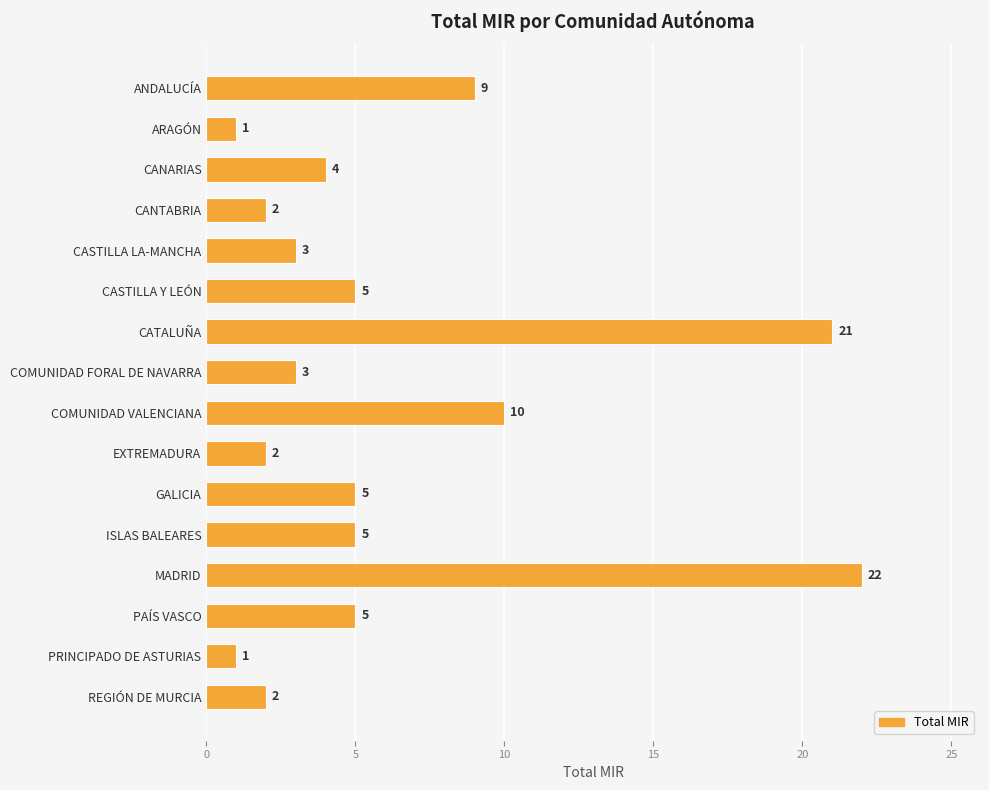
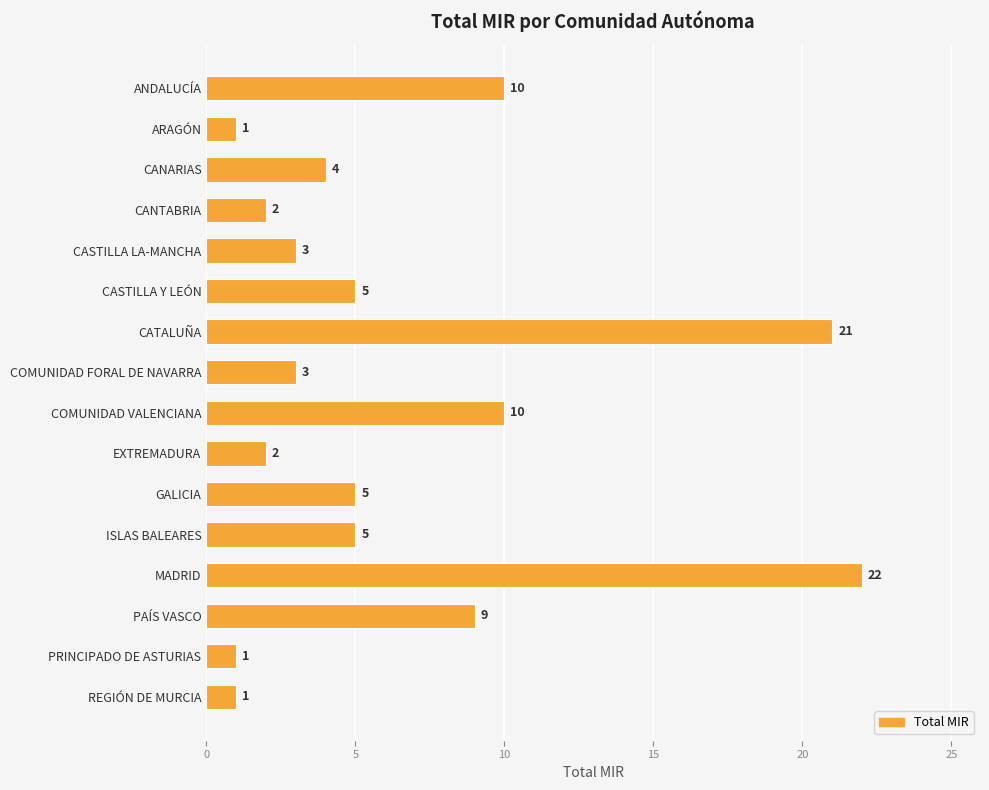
ANDALUCÍA: 9 -> 10
PAÍS VASCO: 5 -> 9
REGIÓN DE MURCIA: 2 -> 1
